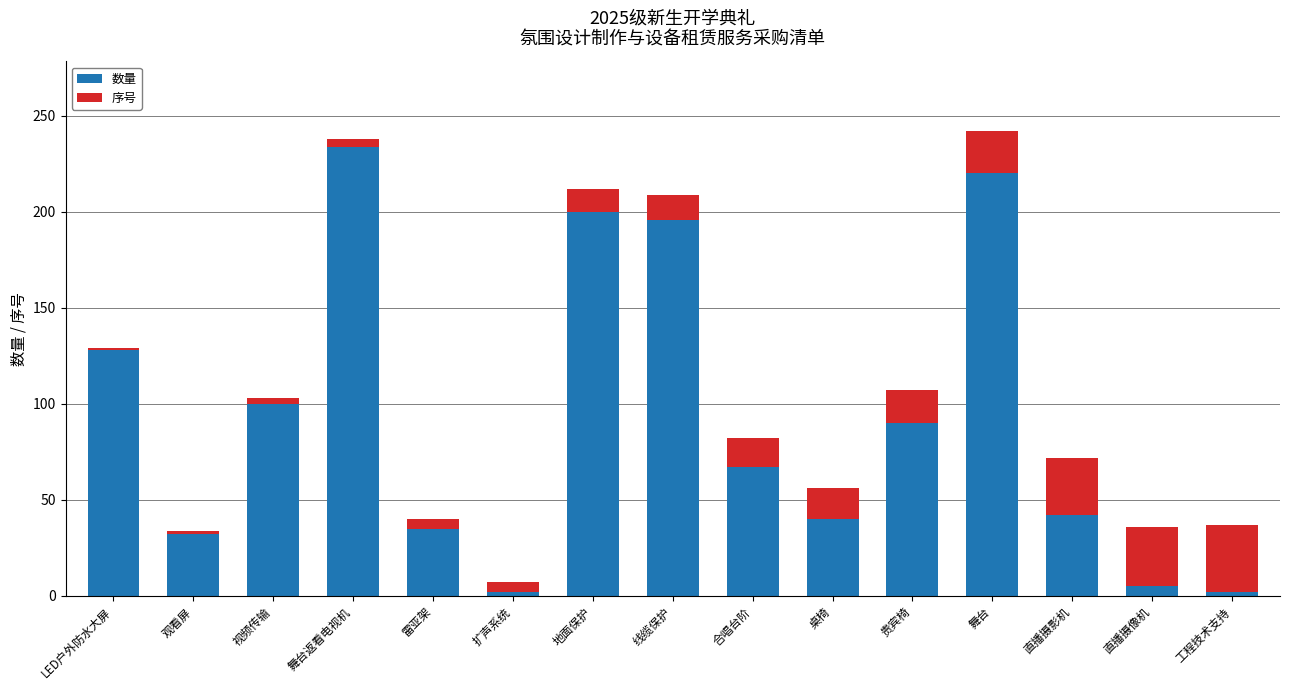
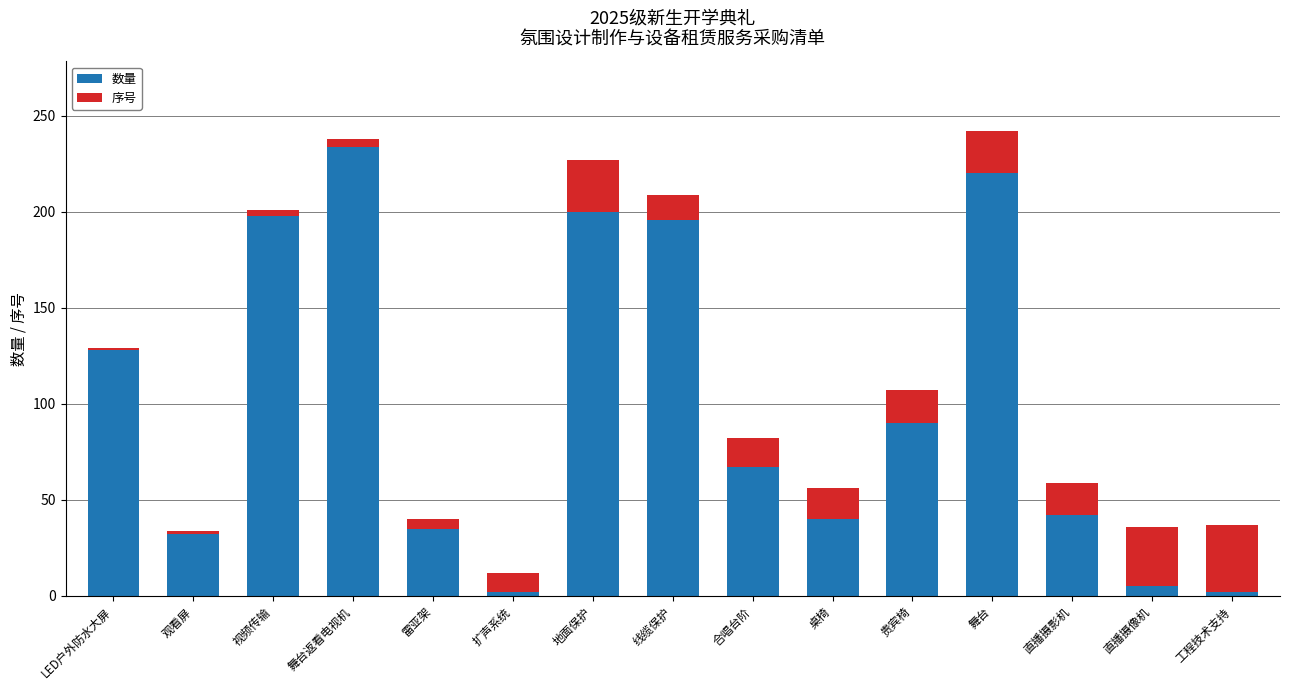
数量, 视频传输: 100 -> 198
序号, 扩声系统: 5 -> 10
序号, 地面保护: 12 -> 27
序号, 直播摄影机: 30 -> 17
